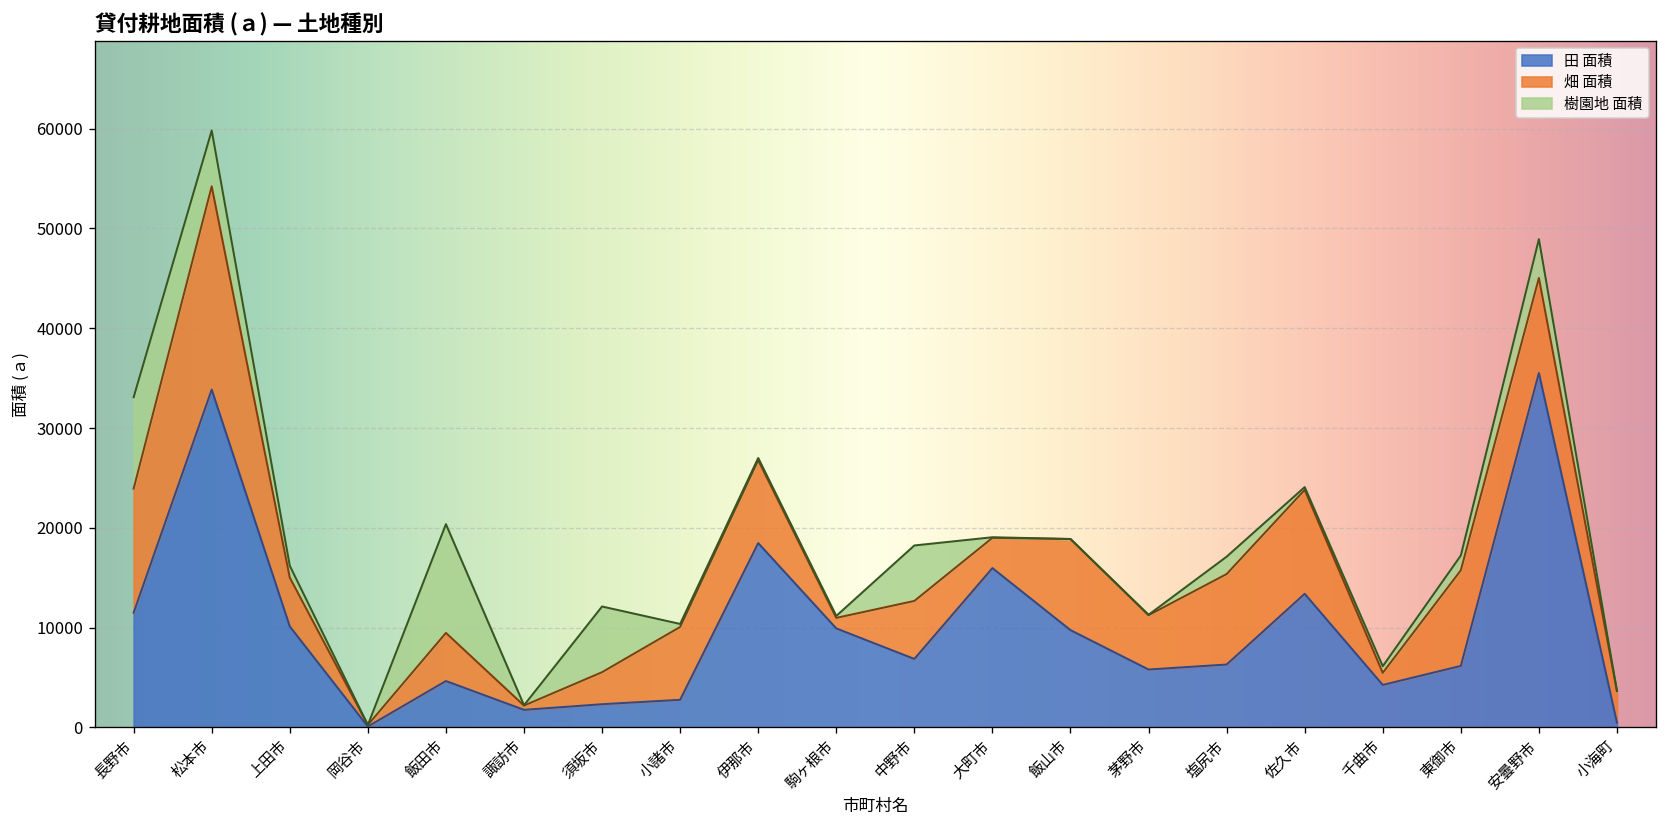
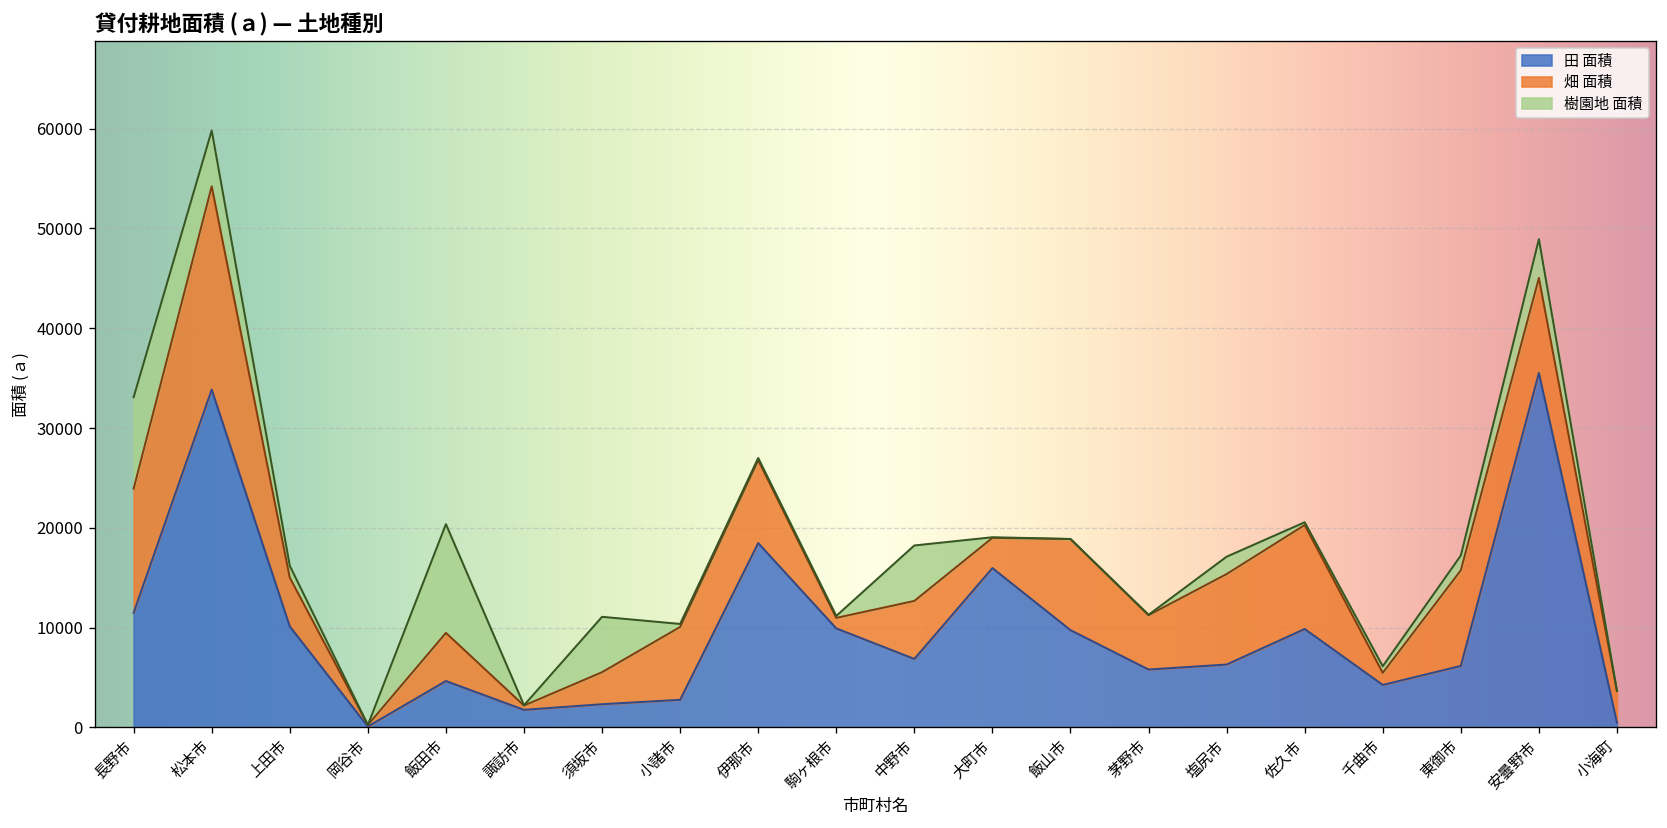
樹園地 面積, 須坂市: 7000 -> 6000
田 面積, 佐久市: 13000 -> 10000
